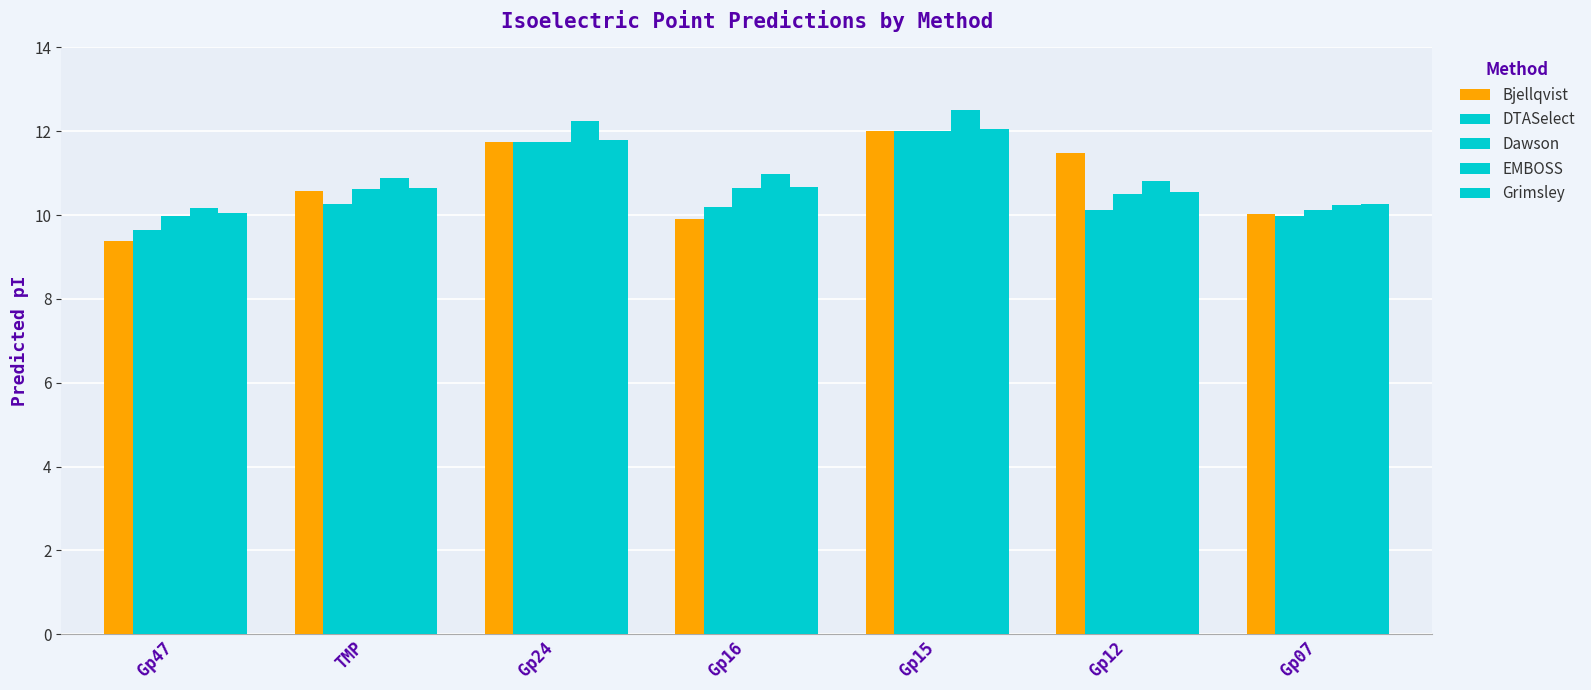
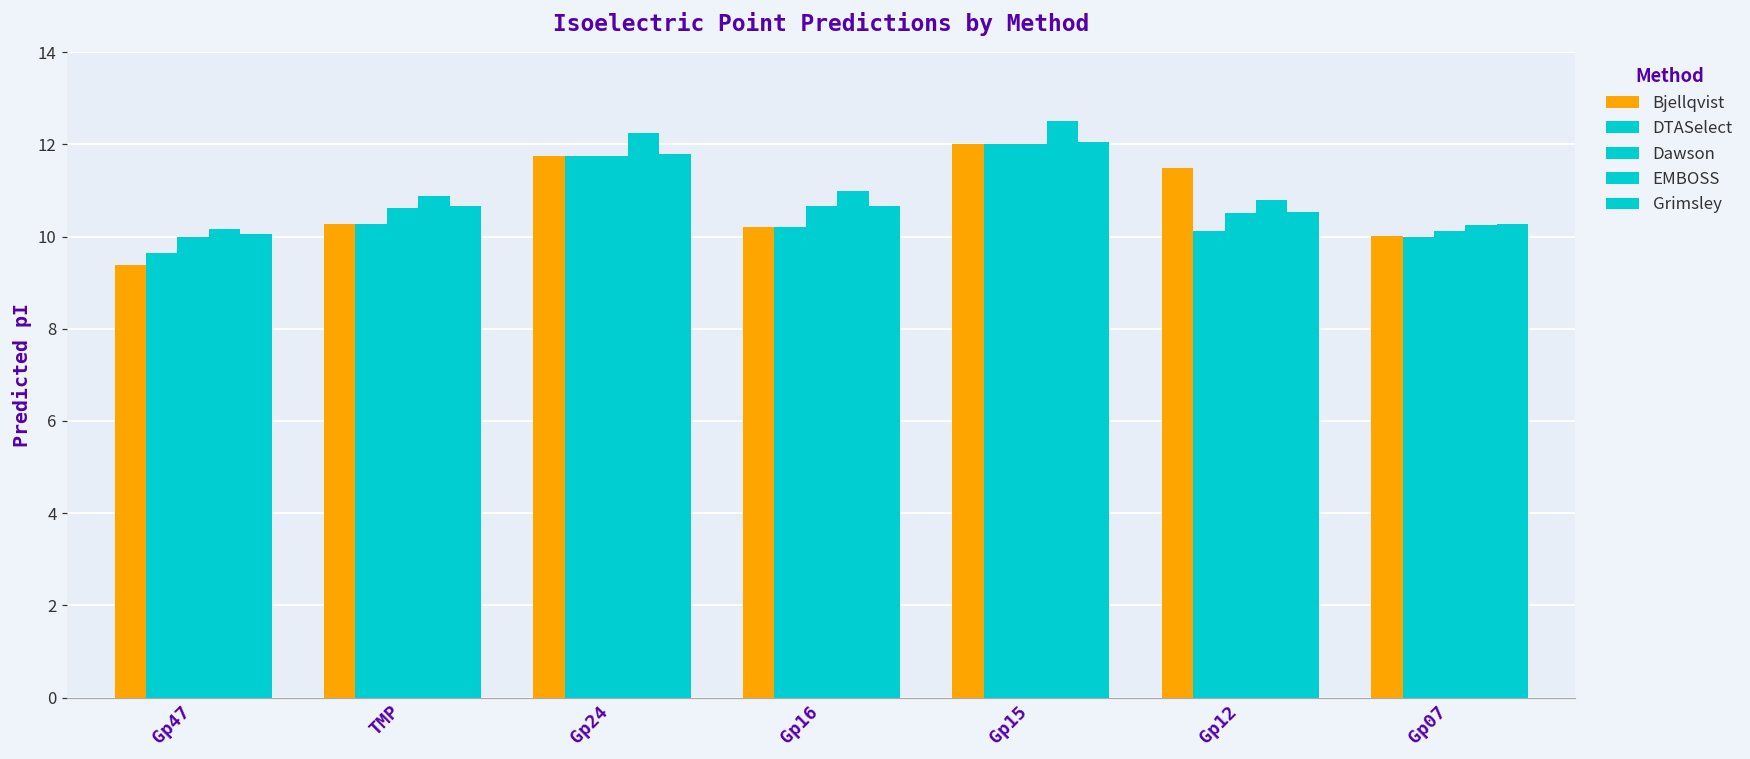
Bjellqvist, TMP: 10.6 -> 10.3
Bjellqvist, Gp16: 9.9 -> 10.2
